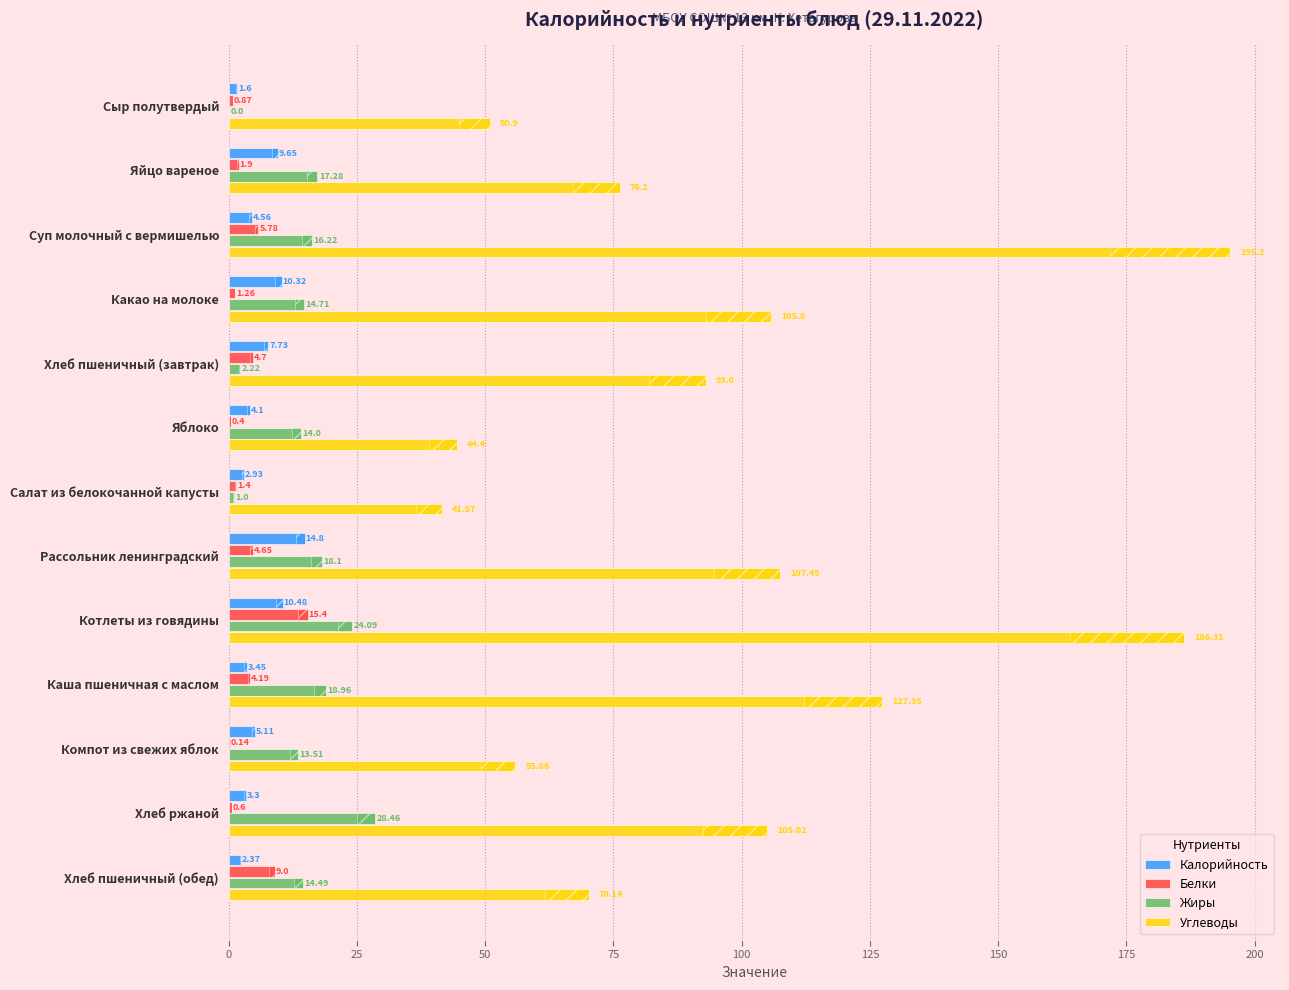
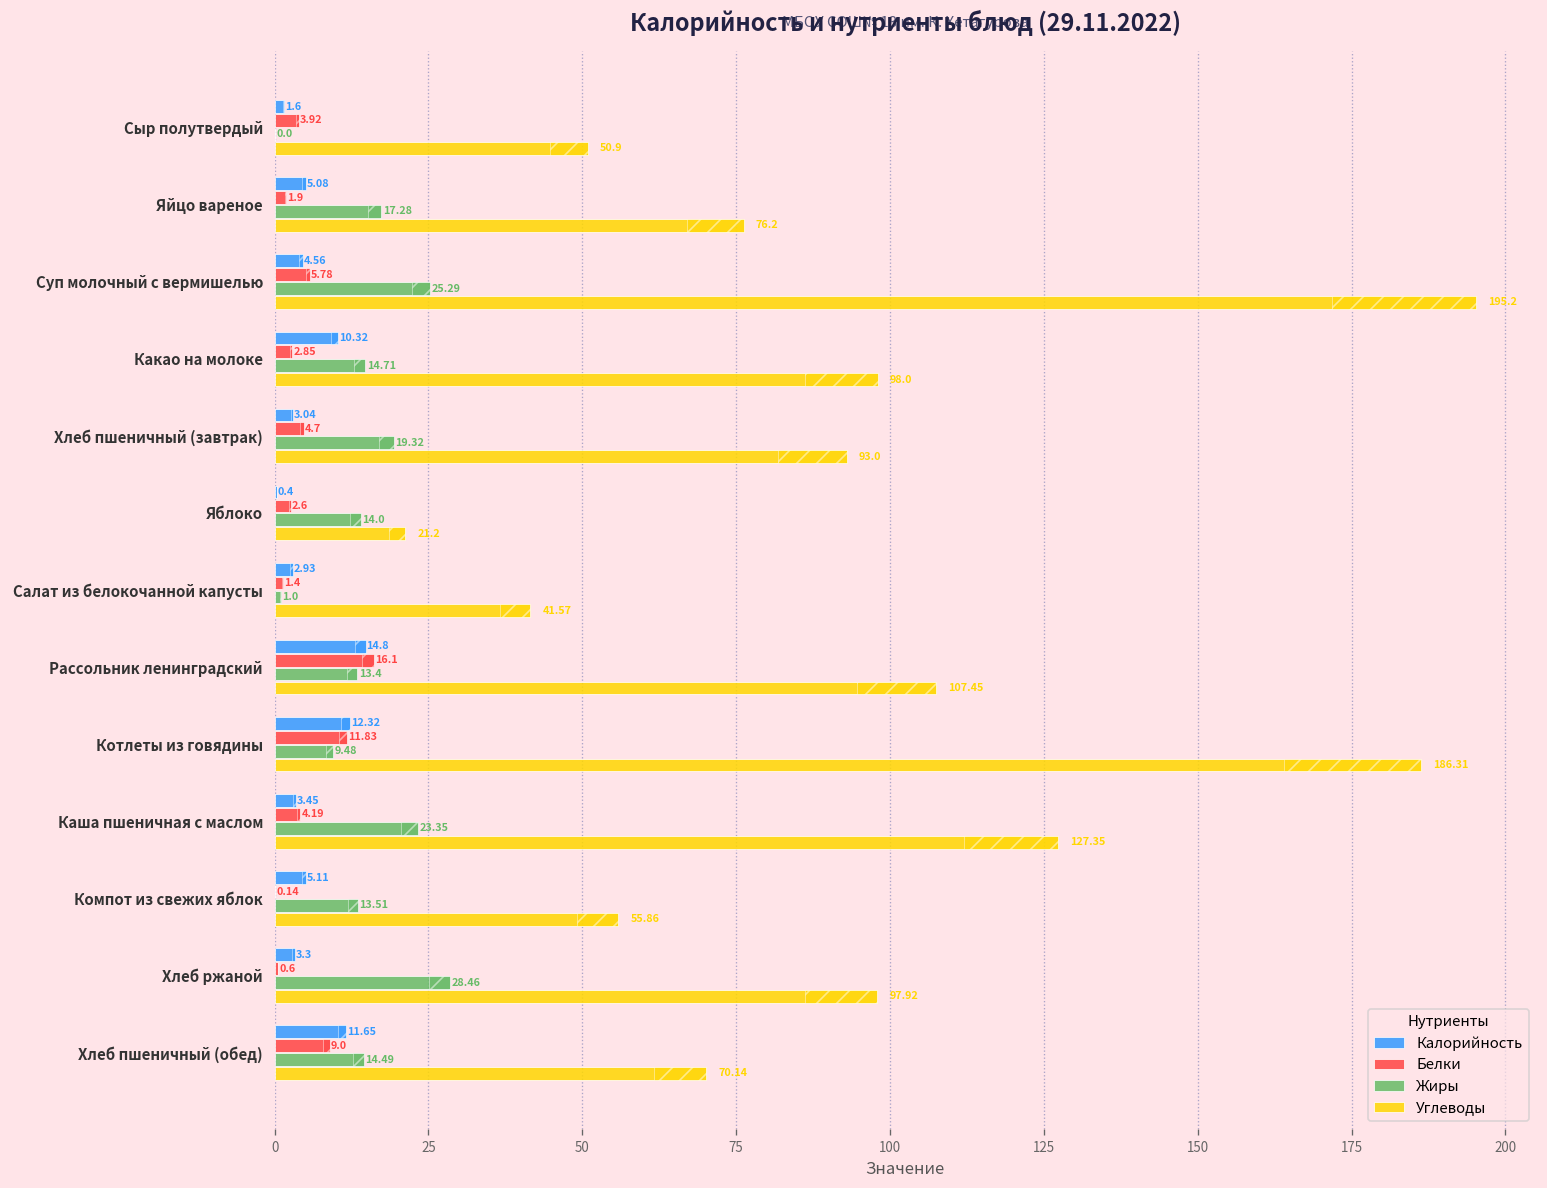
Белки, Сыр полутвердый: 0.87 -> 3.92
Калорийность, Яйцо вареное: 9.65 -> 5.08
Жиры, Суп молочный с вермишелью: 16.22 -> 25.29
Белки, Какао на молоке: 1.26 -> 2.85
Углеводы, Какао на молоке: 105.8 -> 98.0
Калорийность, Хлеб пшеничный (завтрак): 7.73 -> 3.04
Жиры, Хлеб пшеничный (завтрак): 2.22 -> 19.32
Калорийность, Яблоко: 4.1 -> 0.4
Белки, Яблоко: 0.4 -> 2.6
Углеводы, Яблоко: 44.4 -> 21.2
Белки, Рассольник ленинградский: 4.65 -> 16.1
Жиры, Рассольник ленинградский: 18.1 -> 13.4
Калорийность, Котлеты из говядины: 10.48 -> 12.32
Белки, Котлеты из говядины: 15.4 -> 11.83
Жиры, Котлеты из говядины: 24.09 -> 9.48
Жиры, Каша пшеничная с маслом: 18.96 -> 23.35
Углеводы, Хлеб ржаной: 105.02 -> 97.92
Калорийность, Хлеб пшеничный (обед): 2.37 -> 11.65
